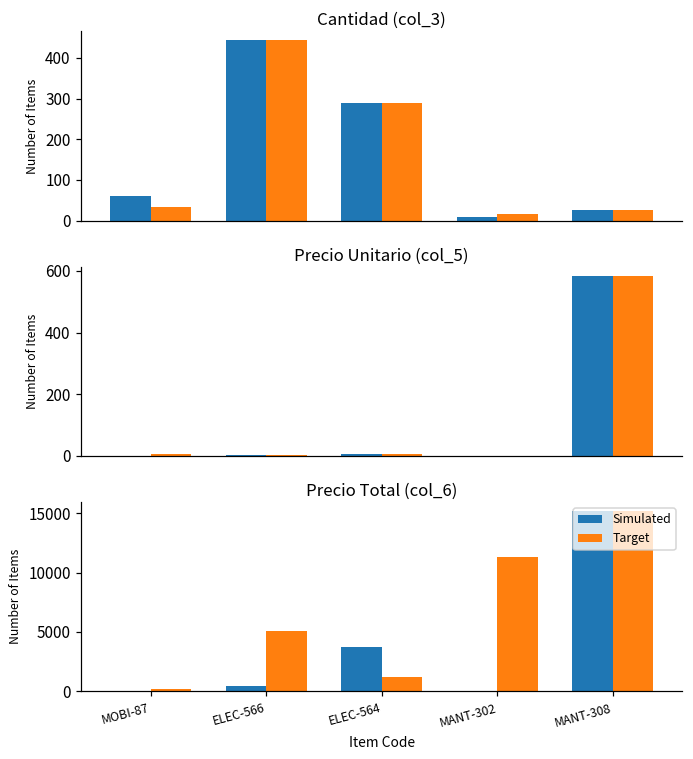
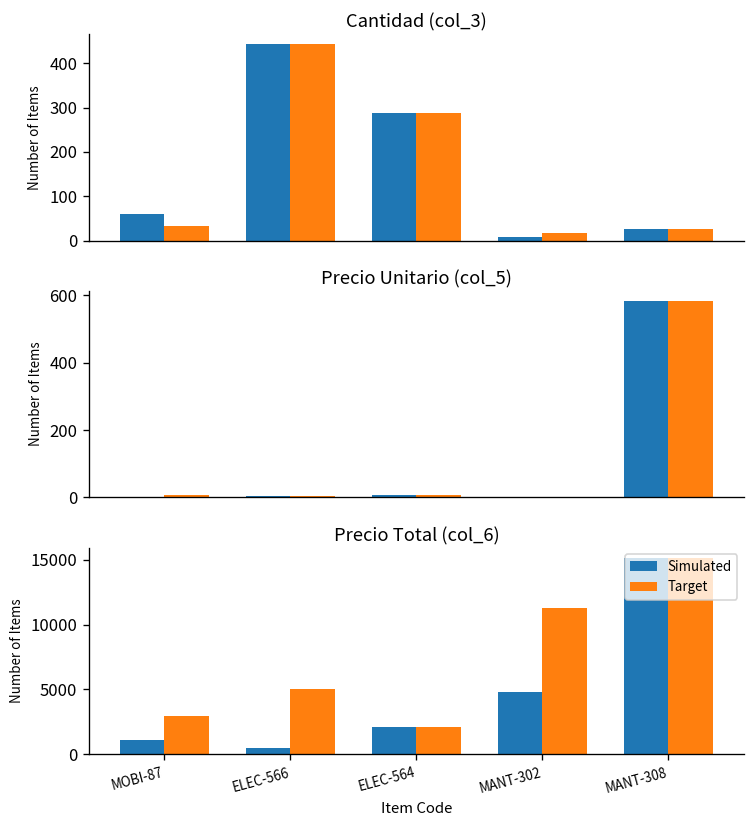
Precio Total (col_6), Simulated, MOBI-87: 0 -> 1100
Precio Total (col_6), Target, MOBI-87: 200 -> 3000
Precio Total (col_6), Simulated, ELEC-564: 3700 -> 2100
Precio Total (col_6), Target, ELEC-564: 1200 -> 2100
Precio Total (col_6), Simulated, MANT-302: 0 -> 4800
